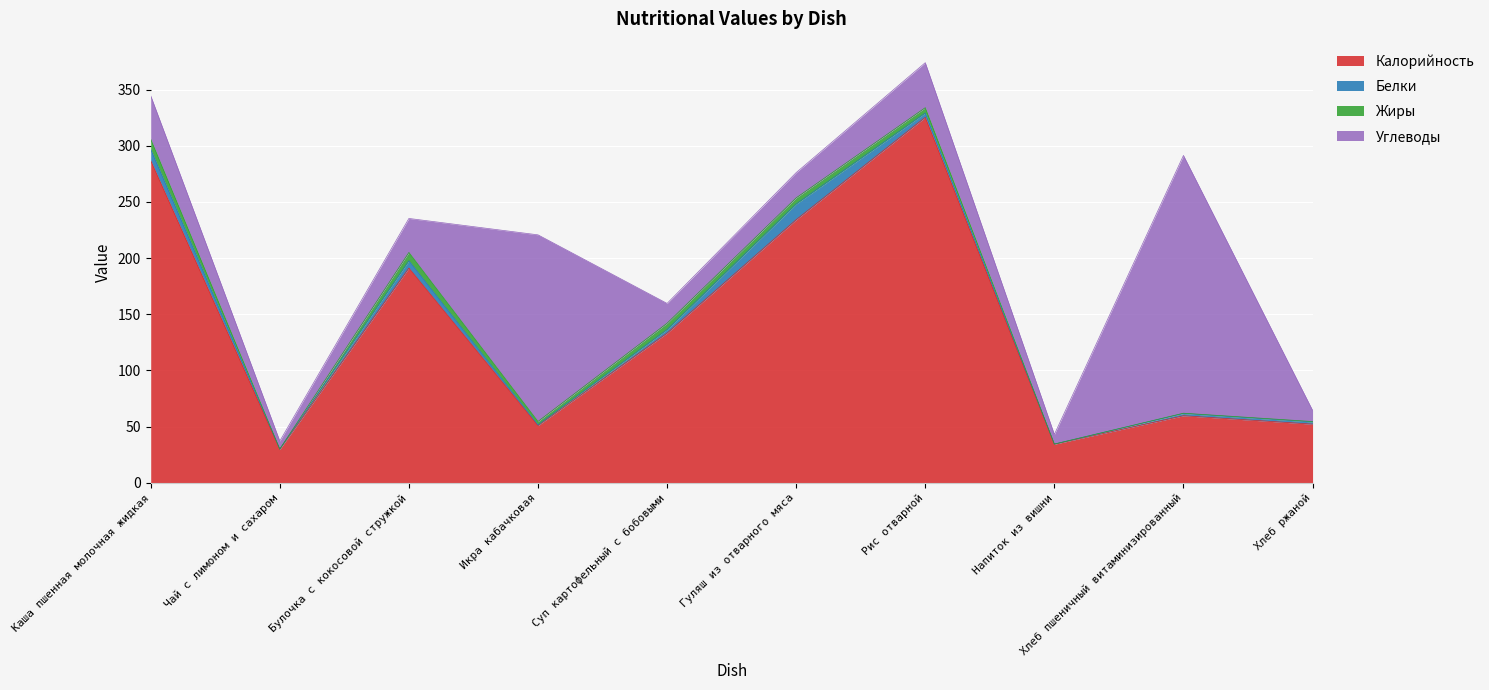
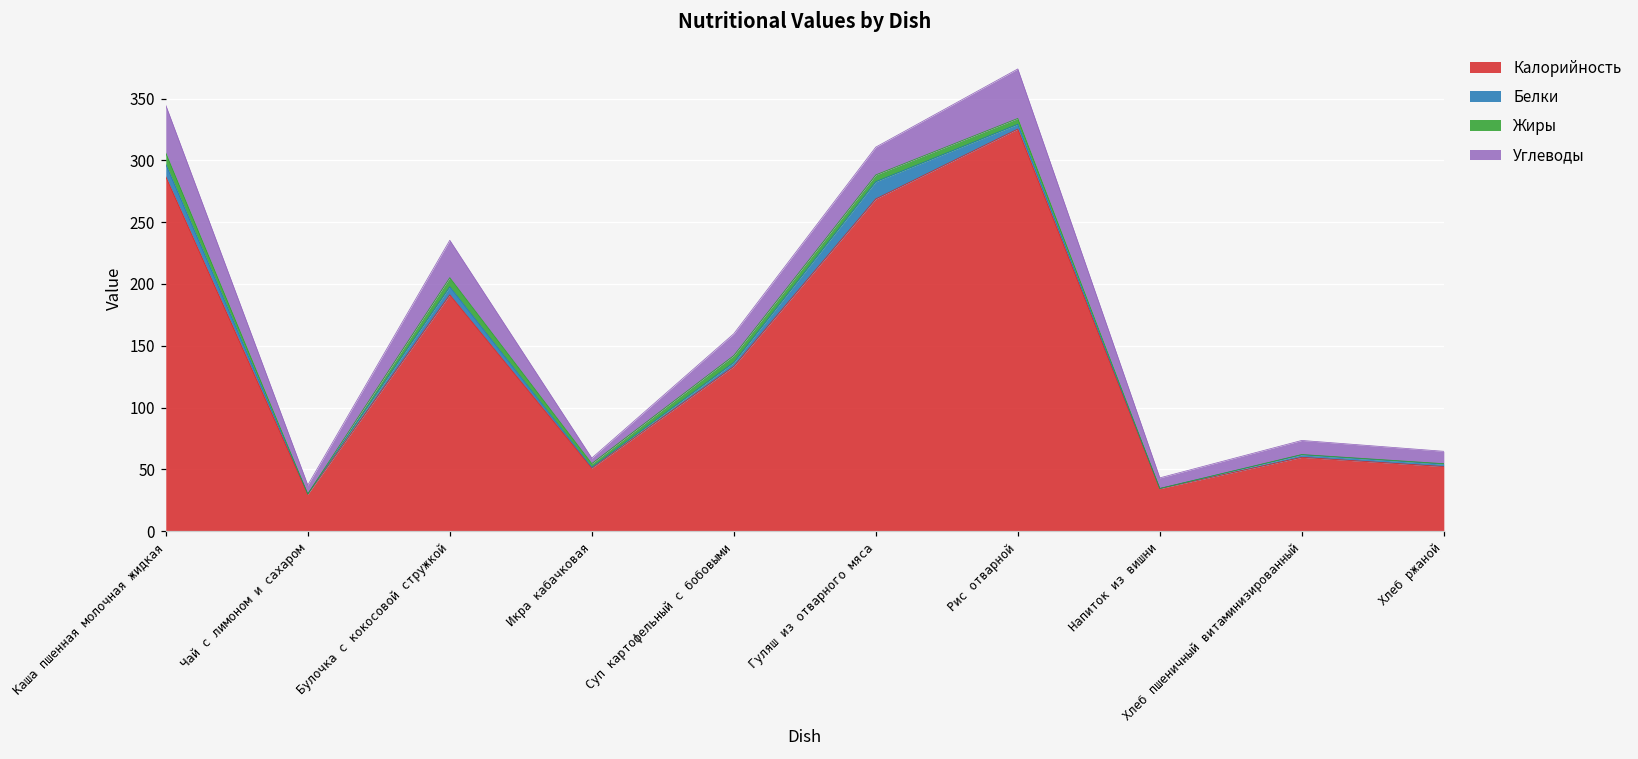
Углеводы, Икра кабачковая: 166 -> 4
Калорийность, Гуляш из отварного мяса: 234 -> 269
Углеводы, Хлеб пшеничный витаминизированный: 230 -> 11
